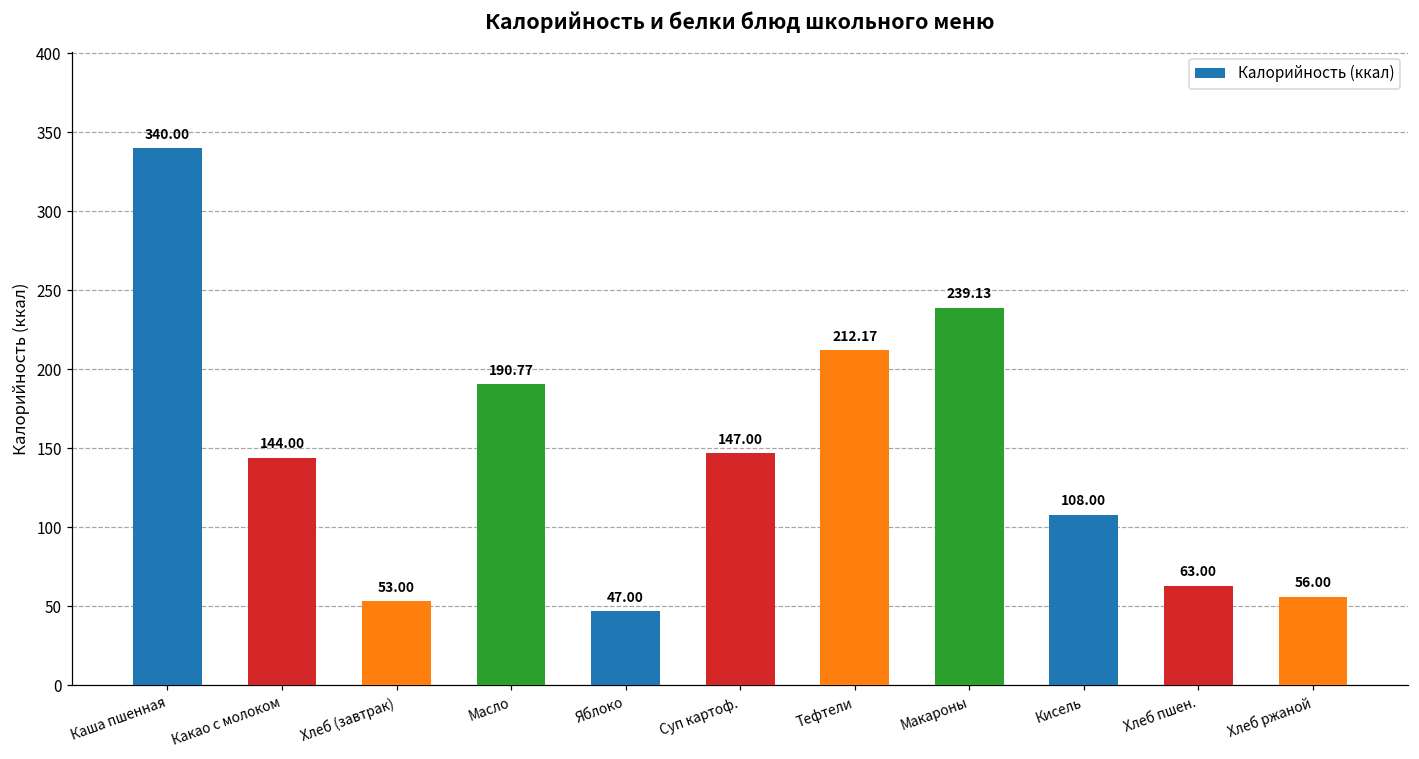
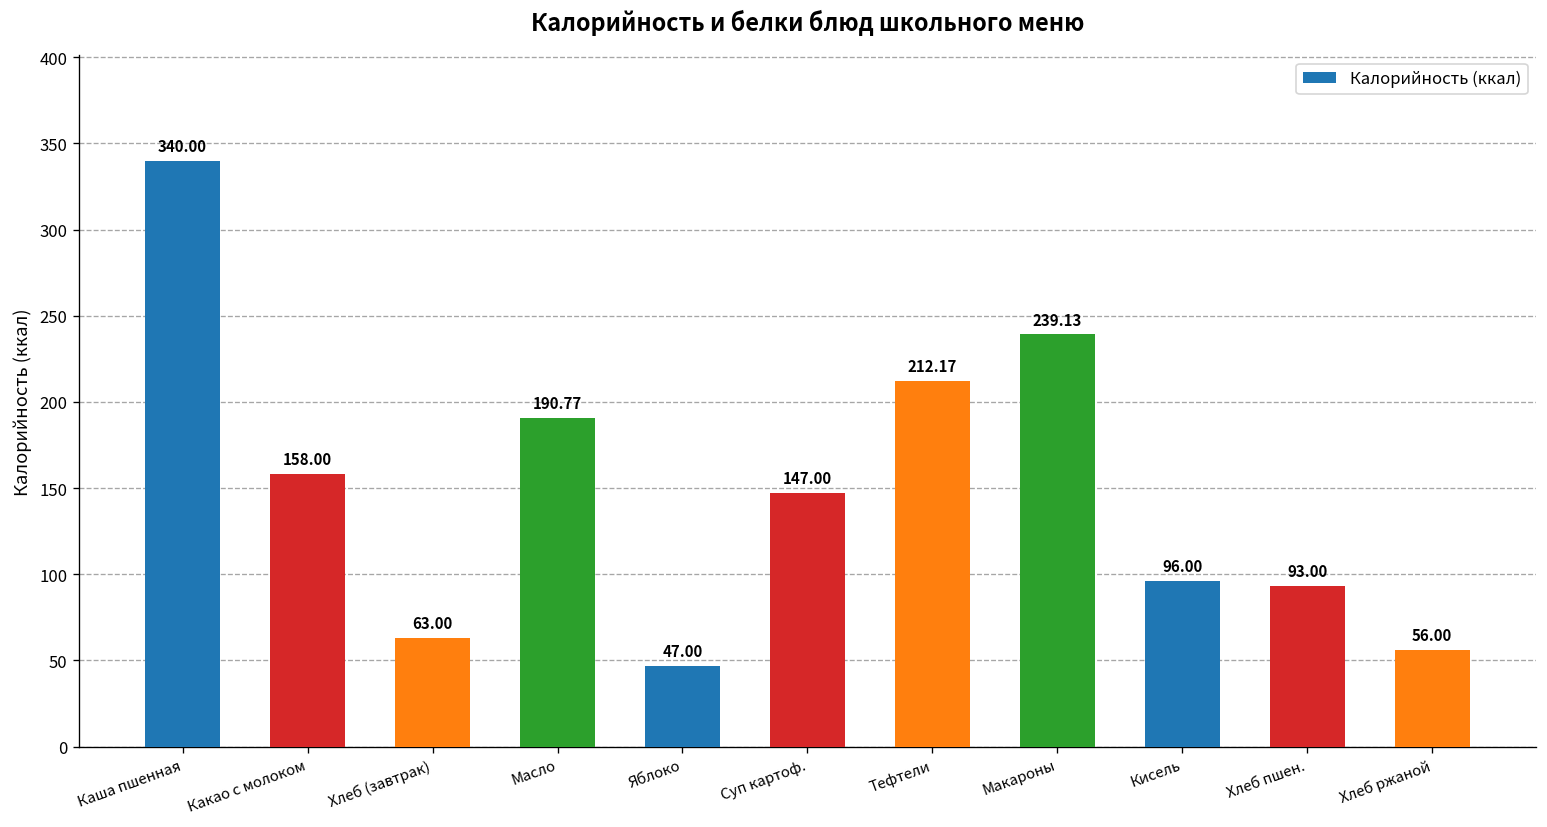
Какао с молоком: 144.00 -> 158.00
Хлеб (завтрак): 53.00 -> 63.00
Кисель: 108.00 -> 96.00
Хлеб пшен.: 63.00 -> 93.00
